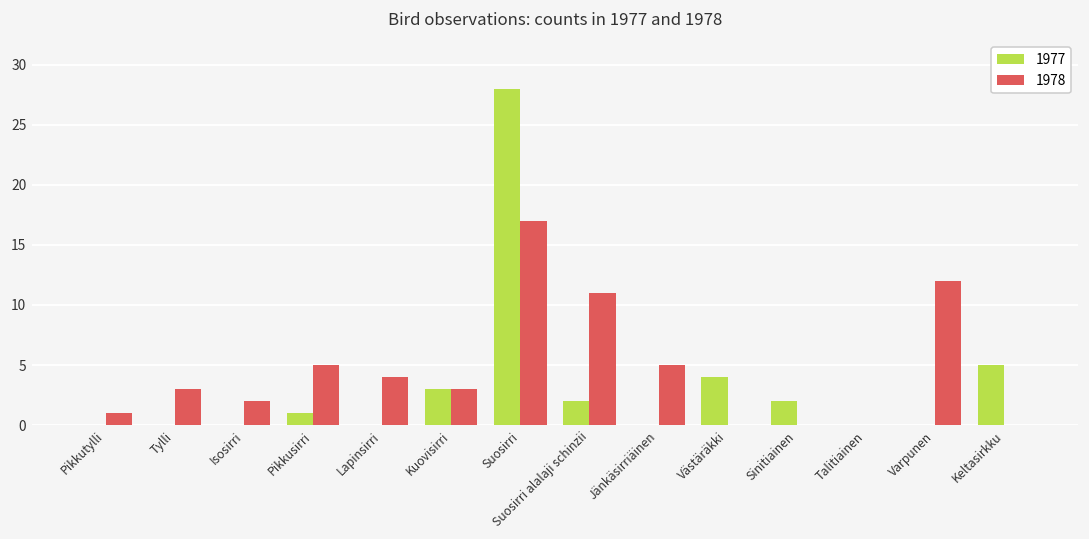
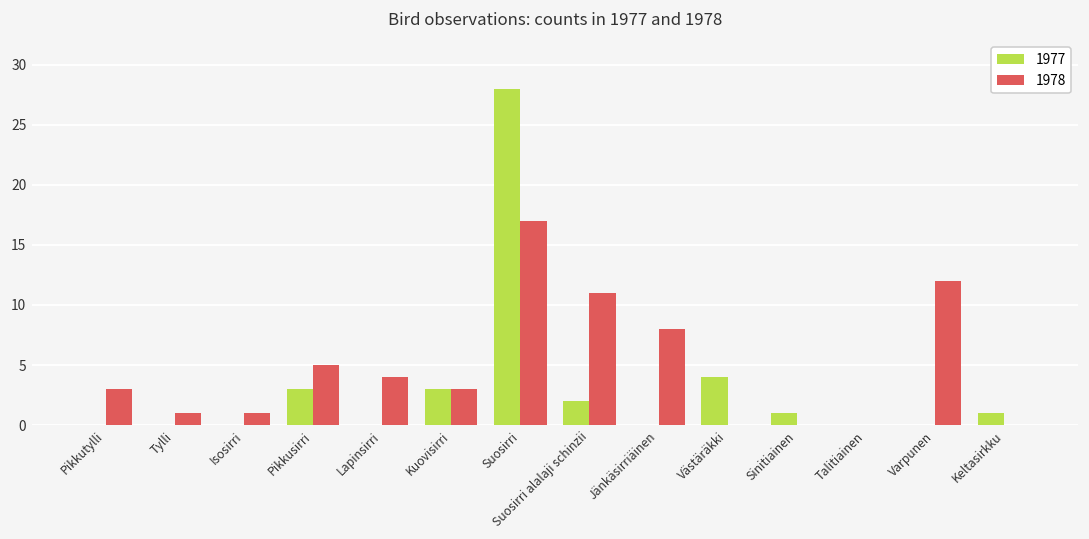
1978, Pikkutylli: 1 -> 3
1978, Tylli: 3 -> 1
1978, Isosirri: 2 -> 1
1977, Pikkusirri: 1 -> 3
1978, Jänkäsirriäinen: 5 -> 8
1977, Sinitiainen: 2 -> 1
1977, Keltasirkku: 5 -> 1
